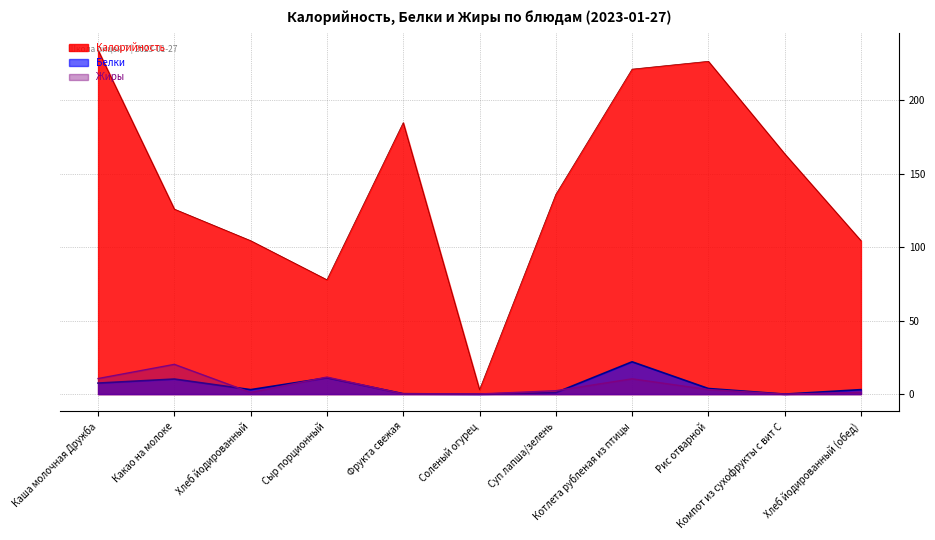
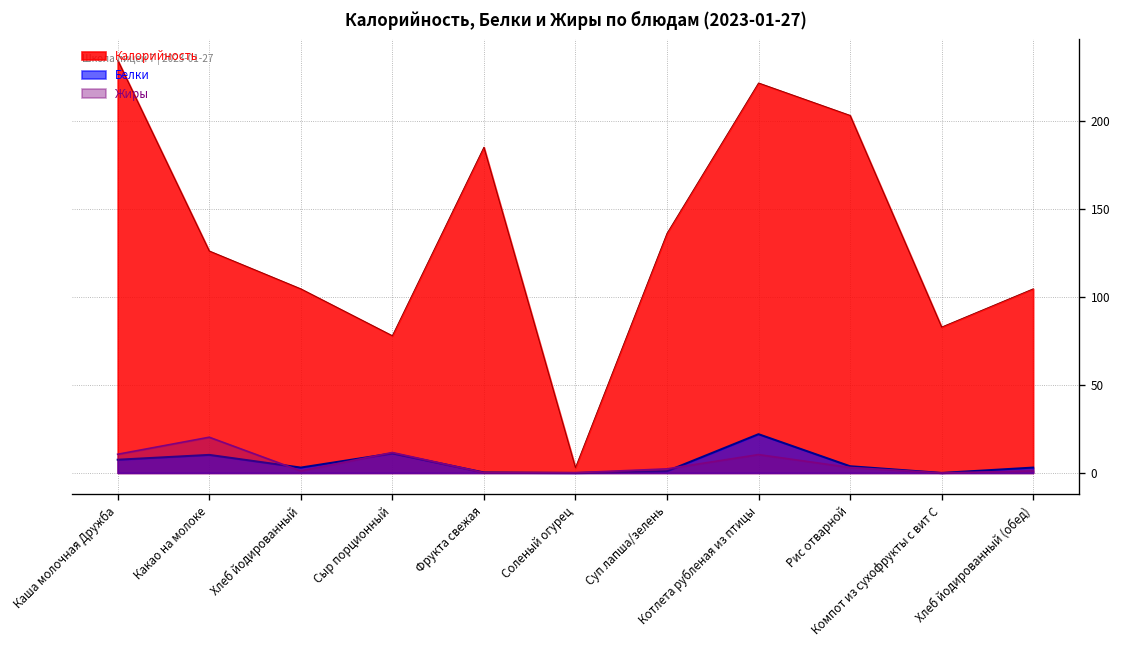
Калорийность, Рис отварной: 227 -> 203
Калорийность, Компот из сухофрукты с вит С: 164 -> 83
